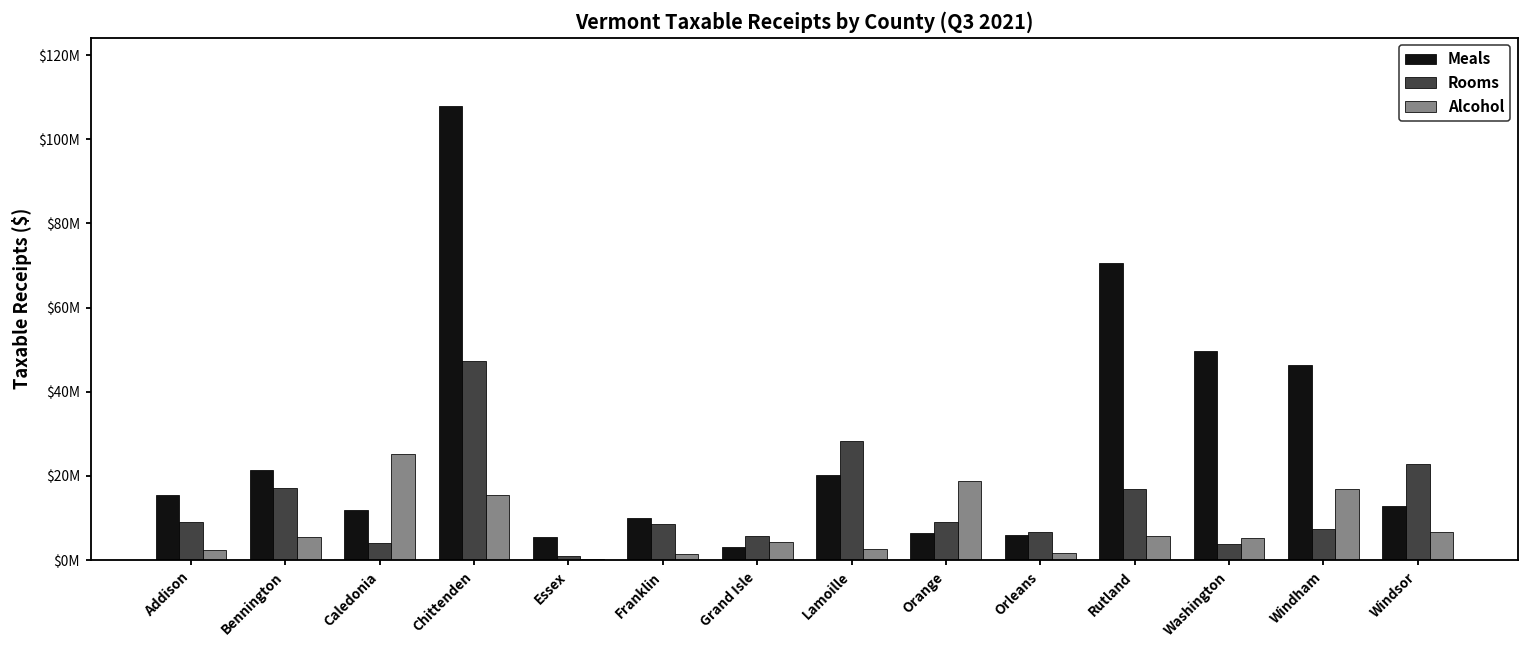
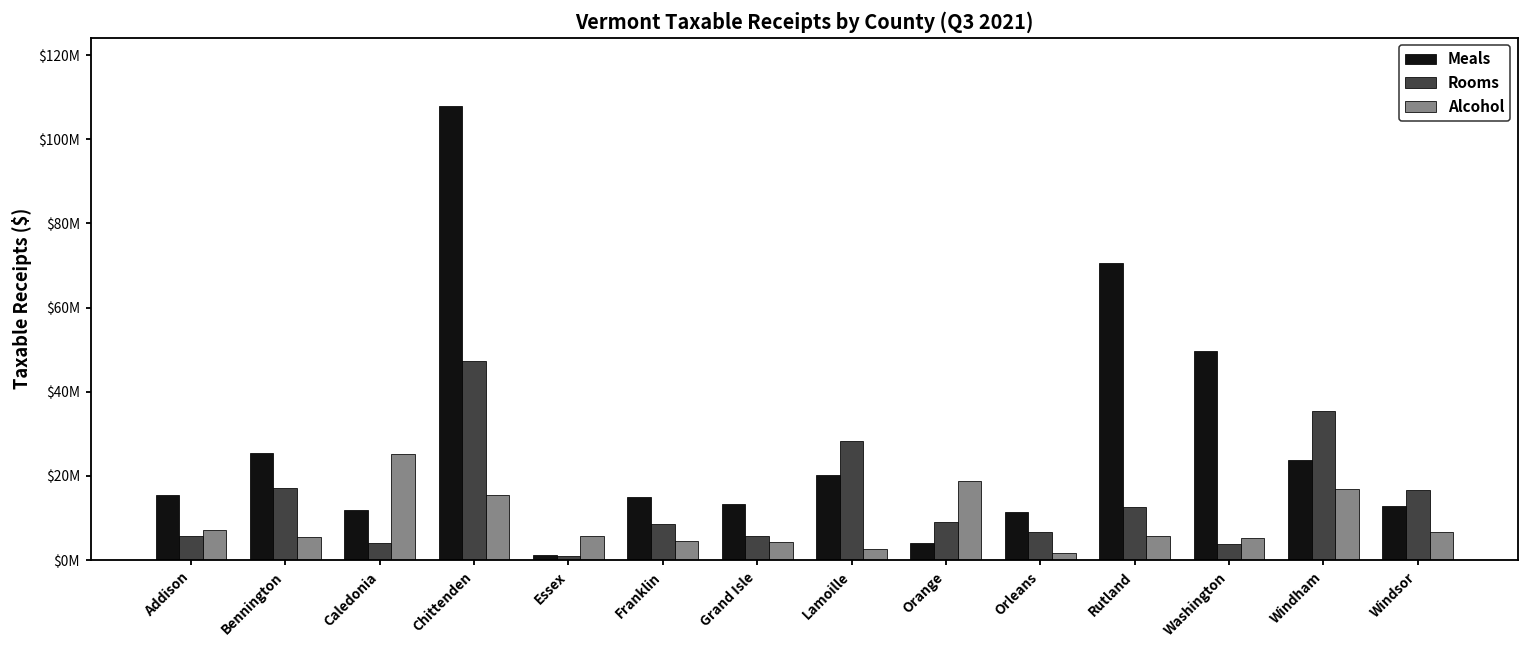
Rooms, Addison: $9000000 -> $6000000
Alcohol, Addison: $2000000 -> $7000000
Meals, Bennington: $21000000 -> $25000000
Meals, Essex: $5000000 -> $1000000
Alcohol, Essex: $0 -> $6000000
Meals, Franklin: $10000000 -> $15000000
Alcohol, Franklin: $1000000 -> $4000000
Meals, Grand Isle: $3000000 -> $13000000
Meals, Orange: $6000000 -> $4000000
Meals, Orleans: $6000000 -> $11000000
Rooms, Rutland: $17000000 -> $13000000
Meals, Windham: $46000000 -> $24000000
Rooms, Windham: $7000000 -> $36000000
Rooms, Windsor: $23000000 -> $17000000
